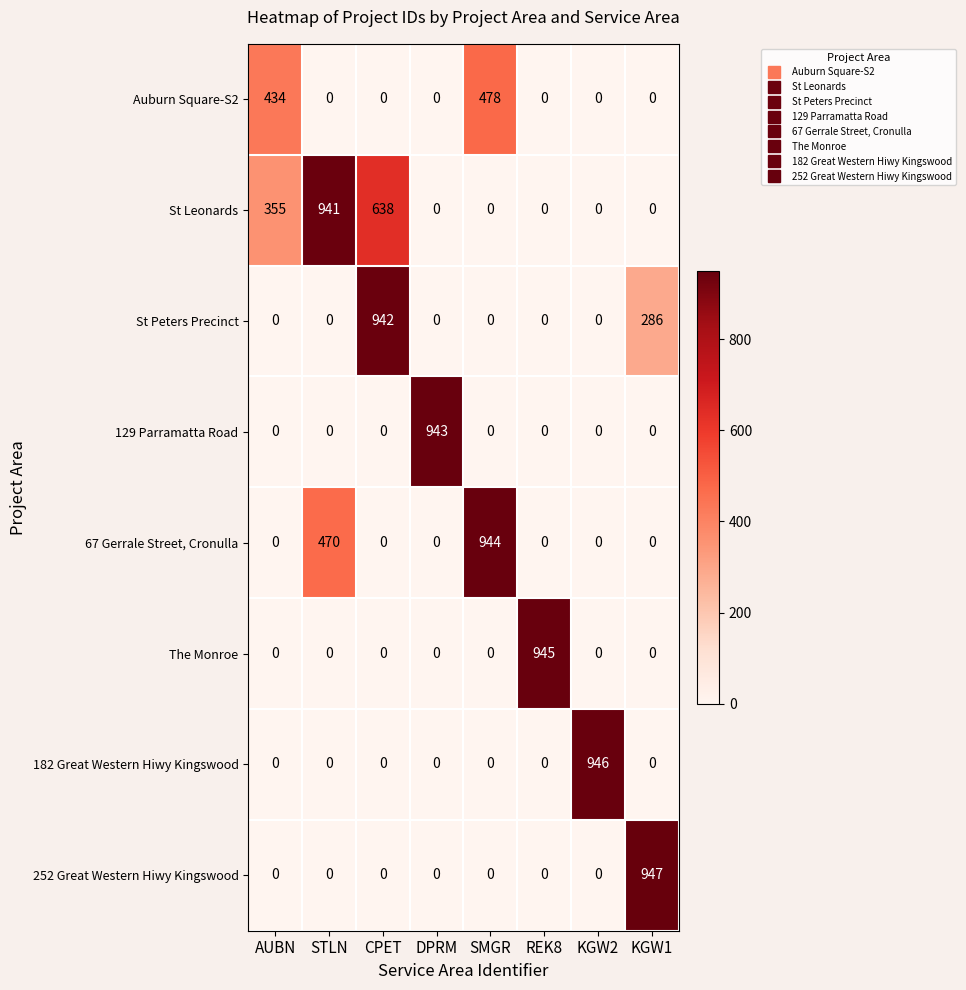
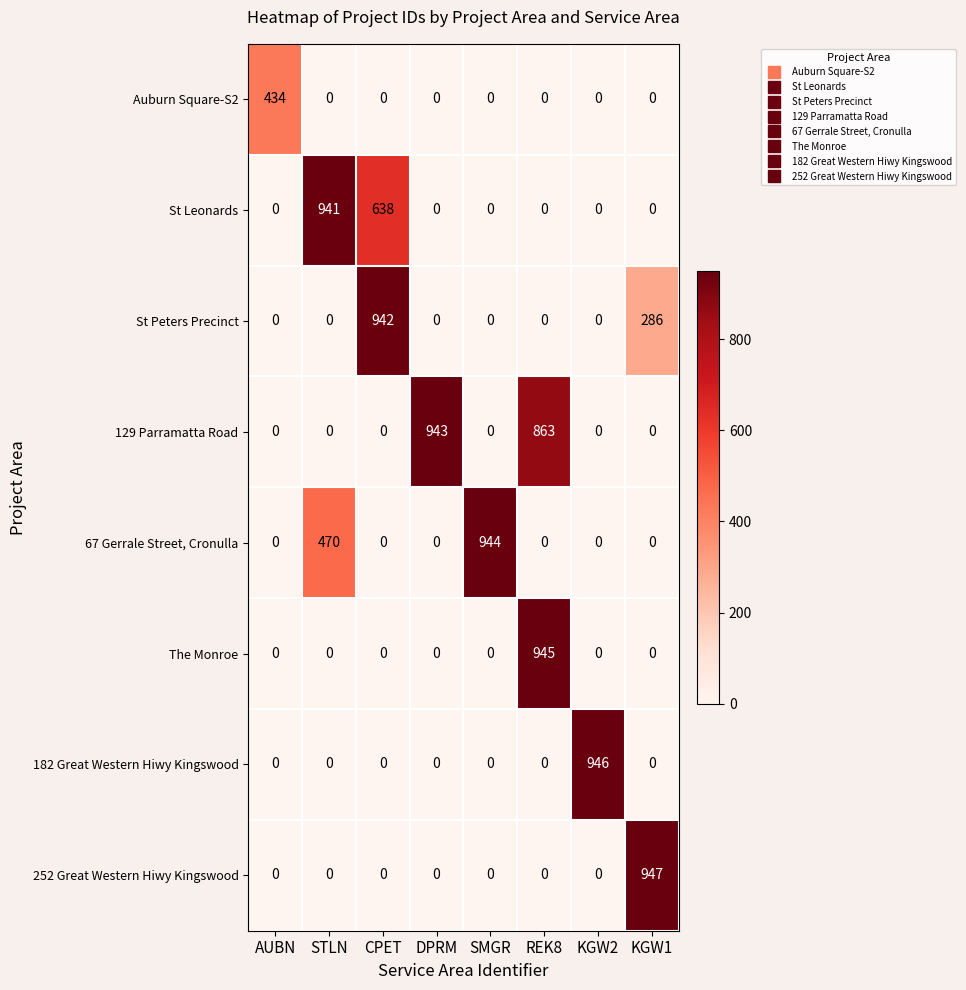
Auburn Square-S2, SMGR: 478 -> 0
St Leonards, AUBN: 355 -> 0
129 Parramatta Road, REK8: 0 -> 863
